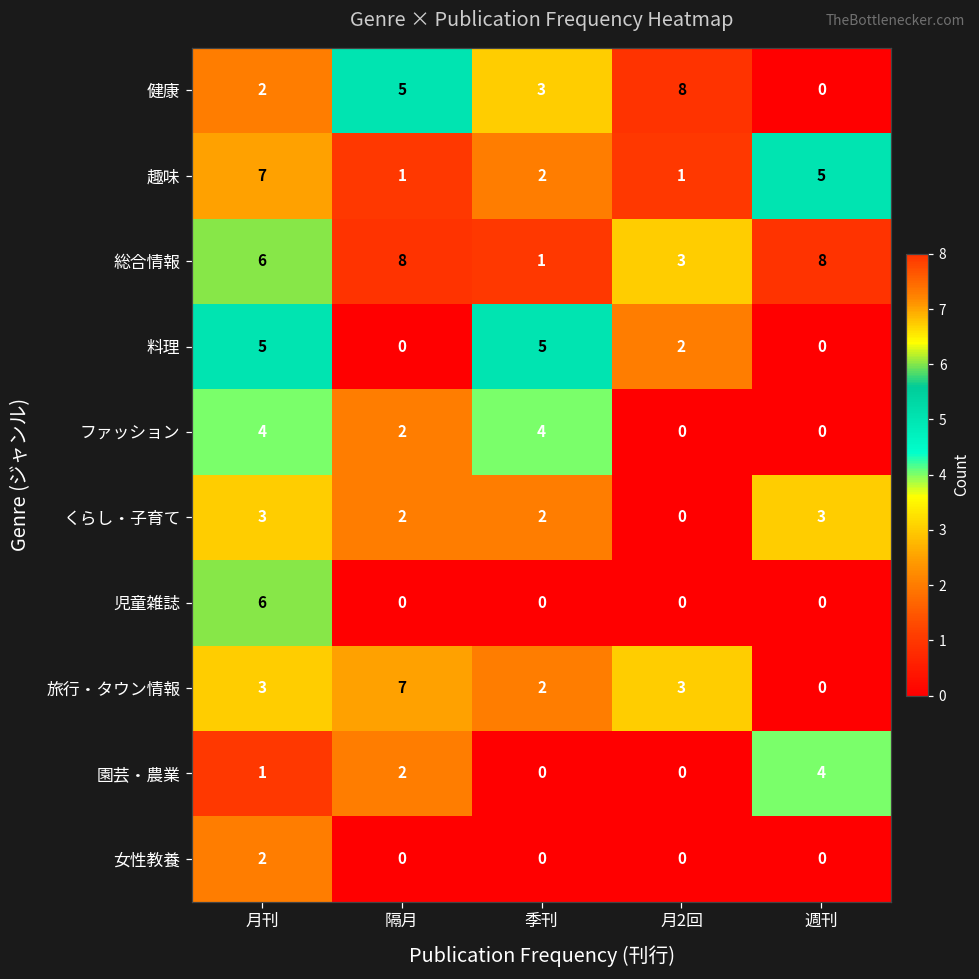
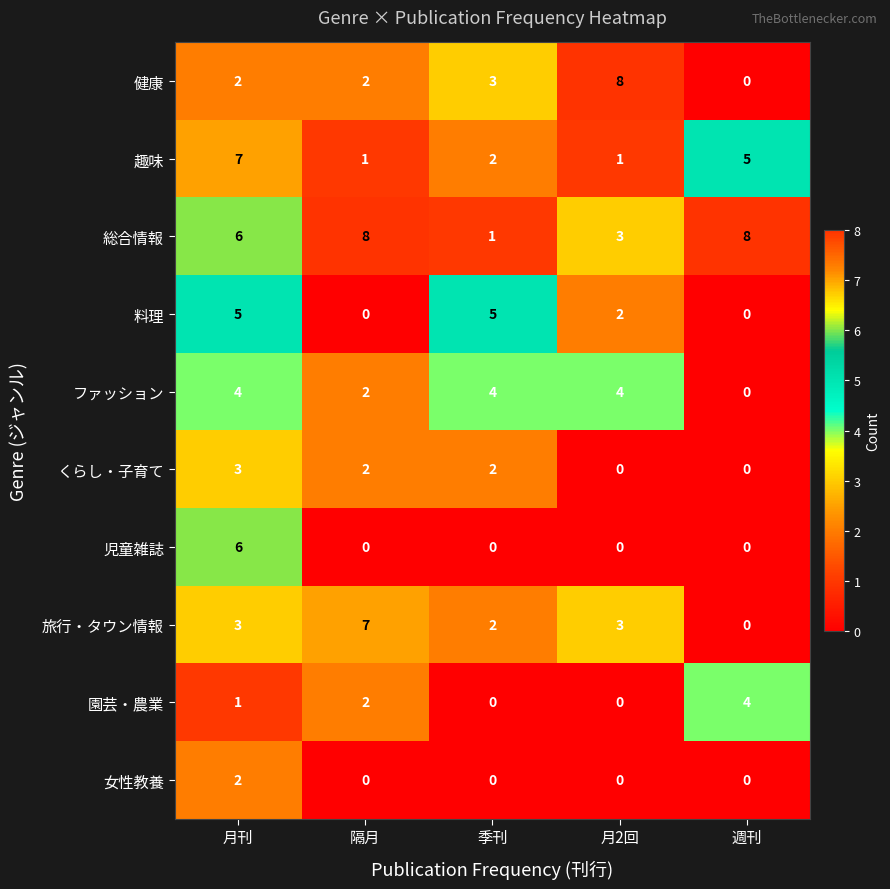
健康, 隔月: 5 -> 2
ファッション, 月2回: 0 -> 4
くらし・子育て, 週刊: 3 -> 0
